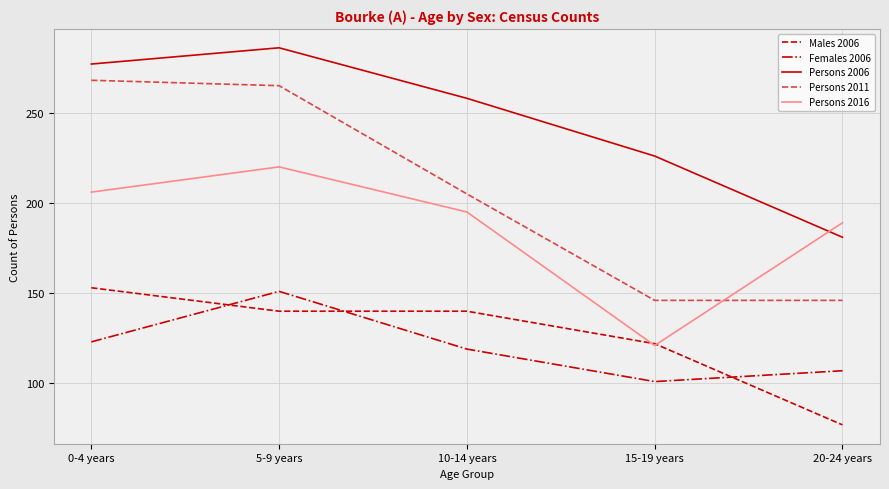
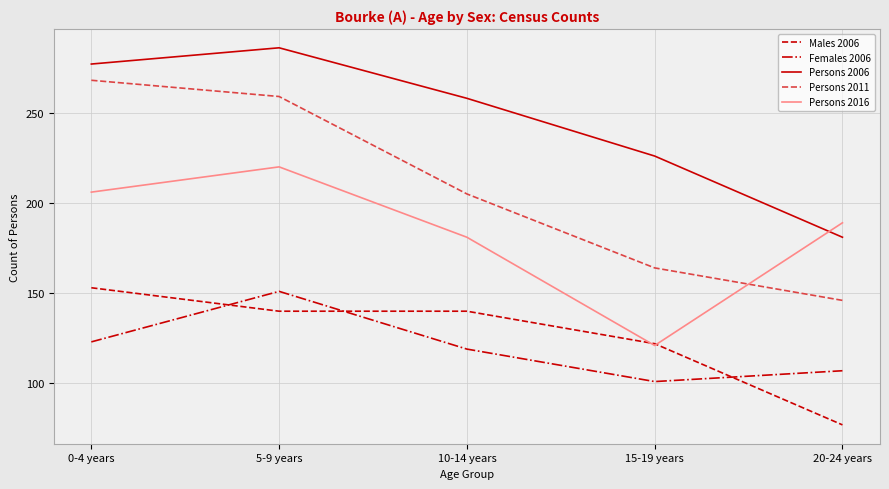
Persons 2011, 5-9 years: 265 -> 259
Persons 2016, 10-14 years: 195 -> 181
Persons 2011, 15-19 years: 146 -> 164
